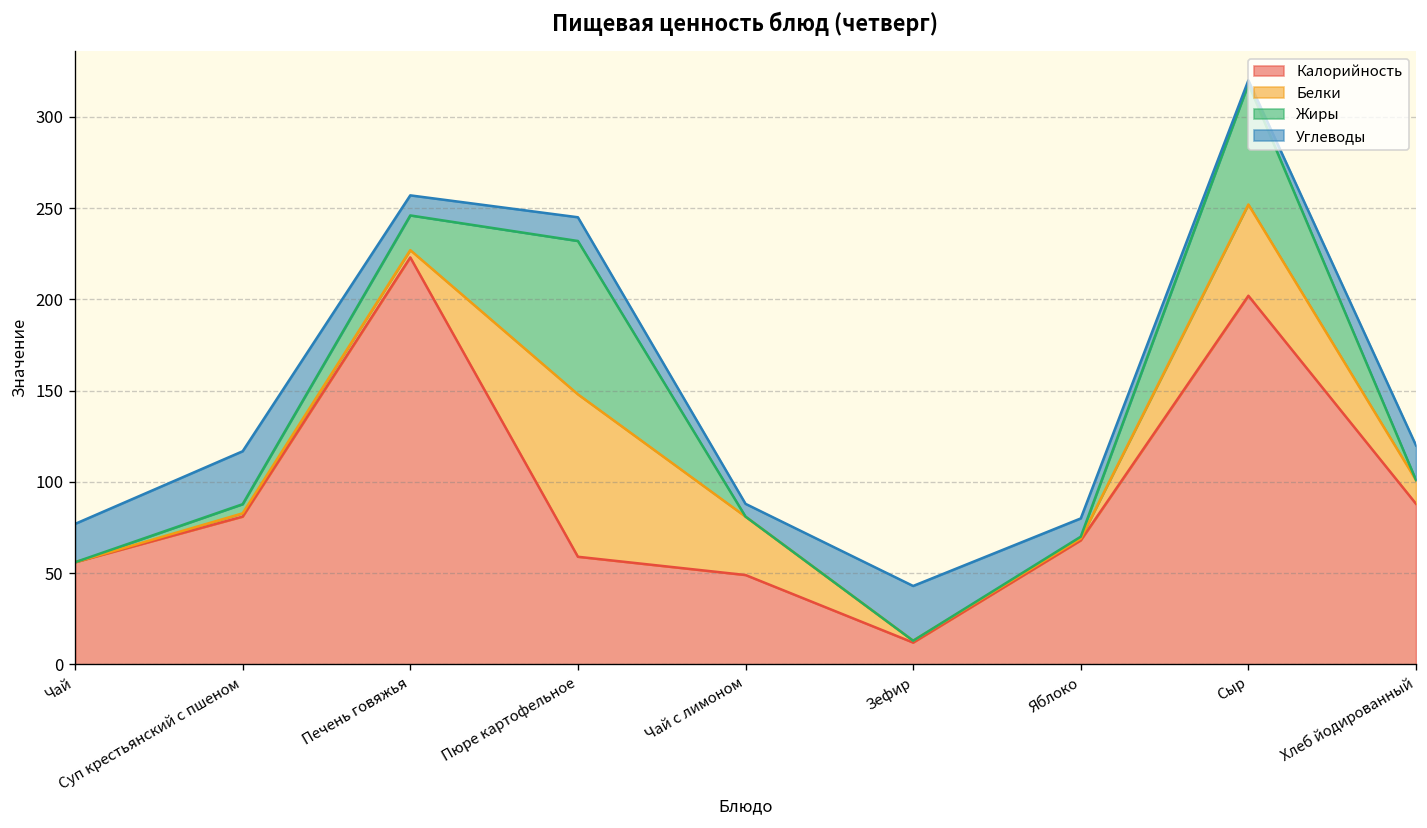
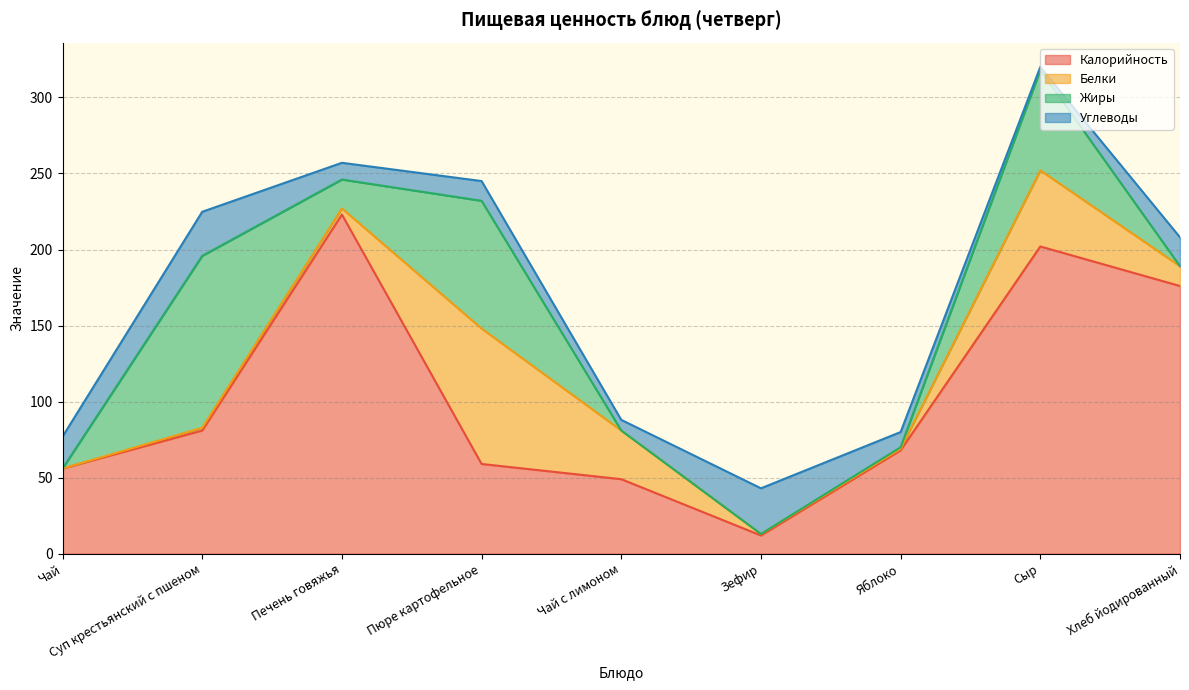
Жиры, Суп крестьянский с пшеном: 5 -> 113
Калорийность, Хлеб йодированный: 88 -> 176
